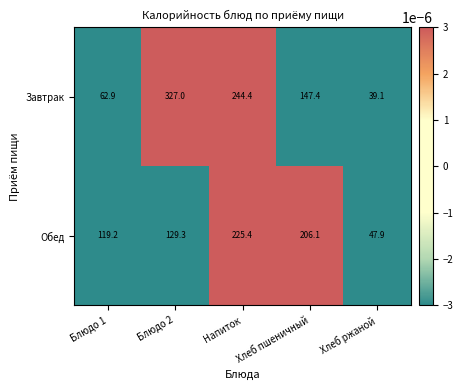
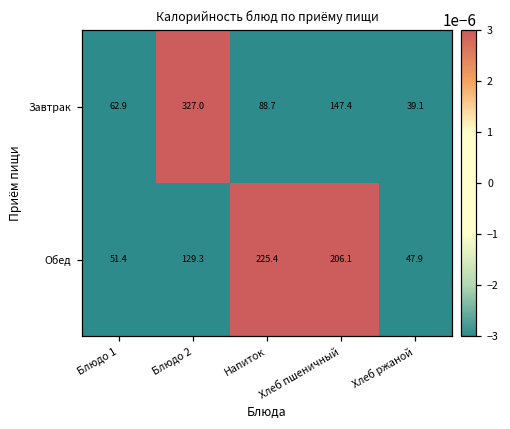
Завтрак, Напиток: 244.4 -> 88.7
Обед, Блюдо 1: 119.2 -> 51.4
